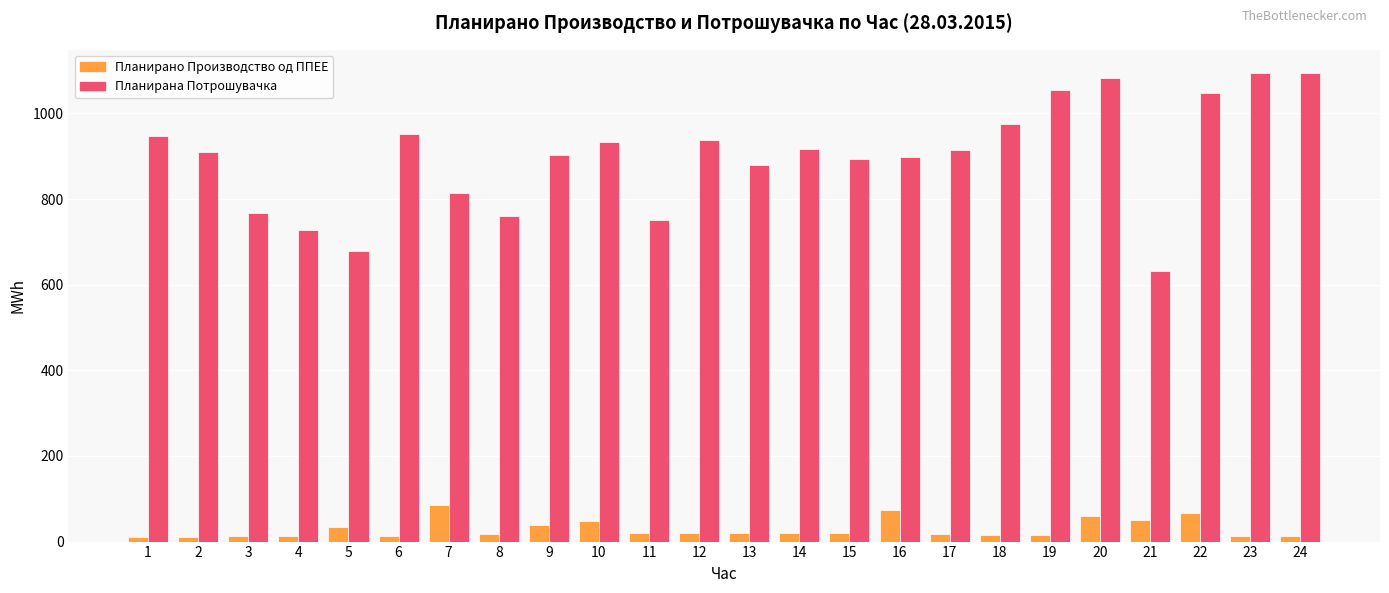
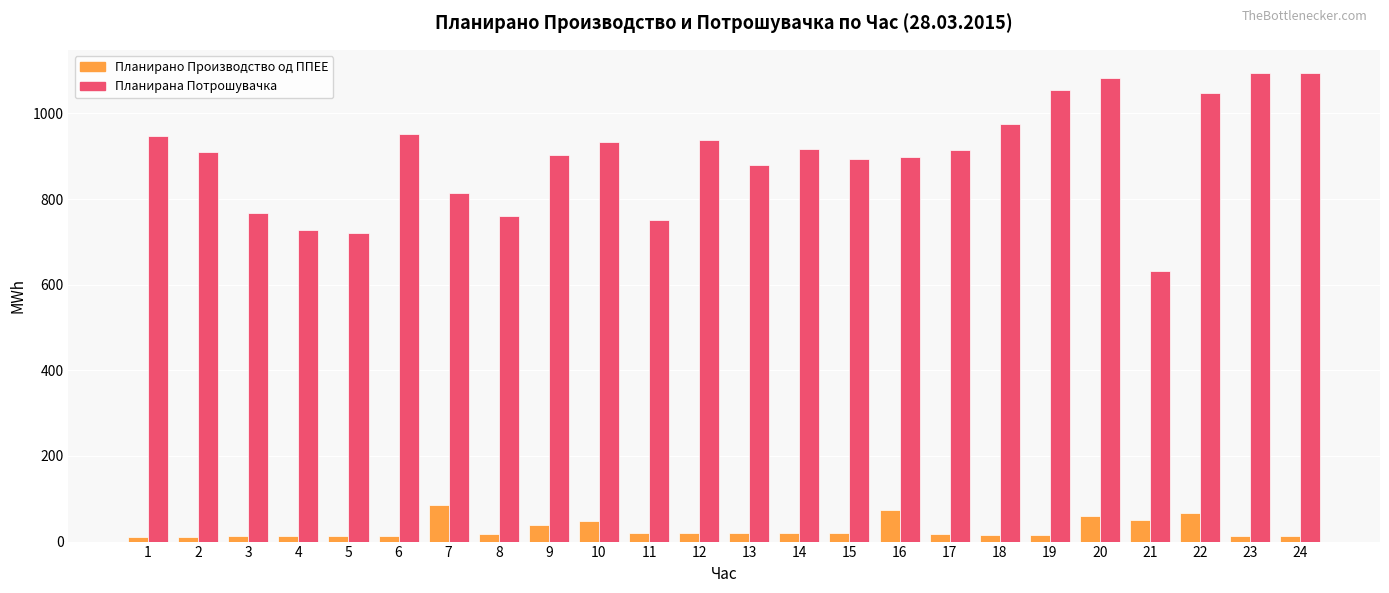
Планирано Производство од ППЕЕ, 5: 30 -> 10
Планирана Потрошувачка, 5: 680 -> 720
